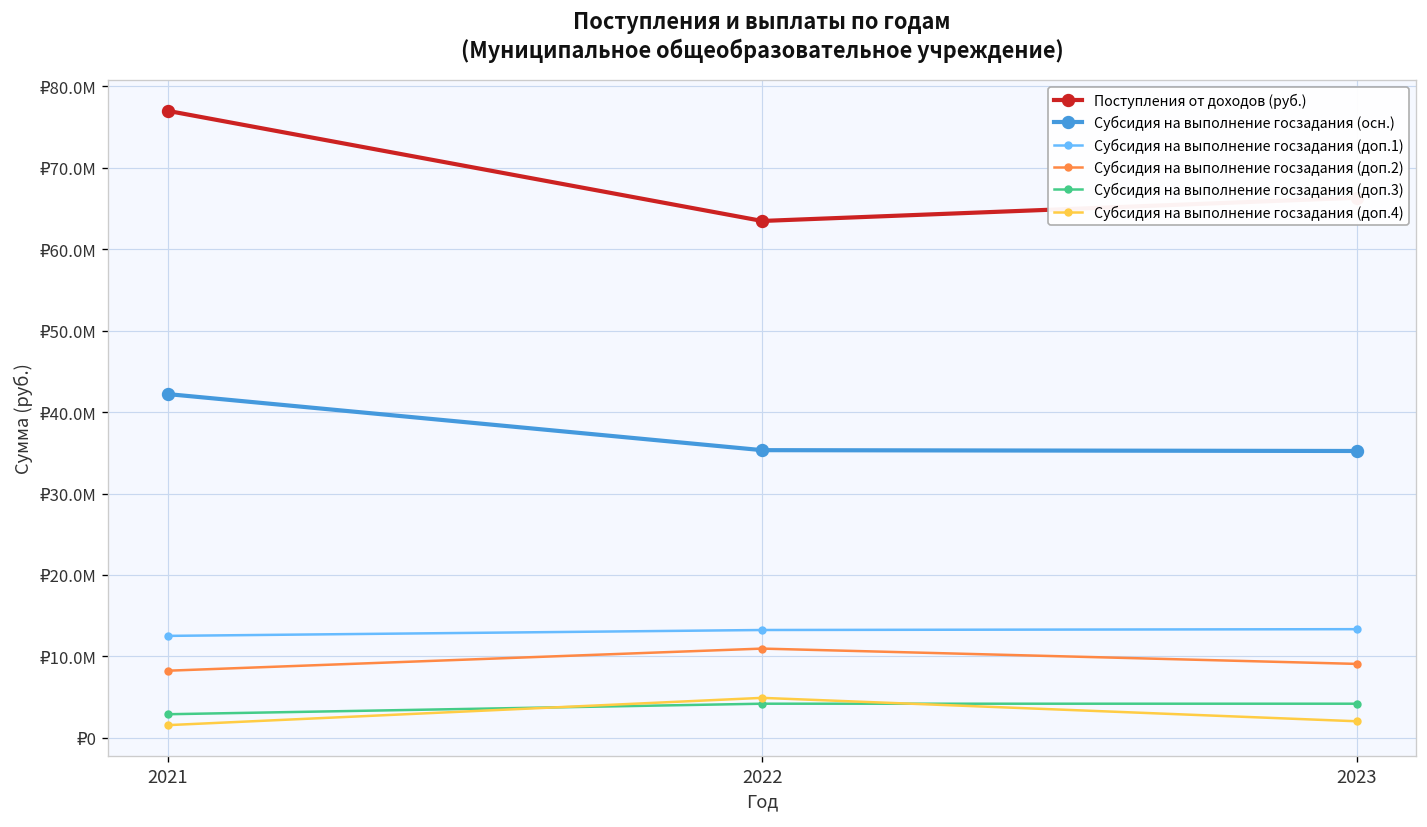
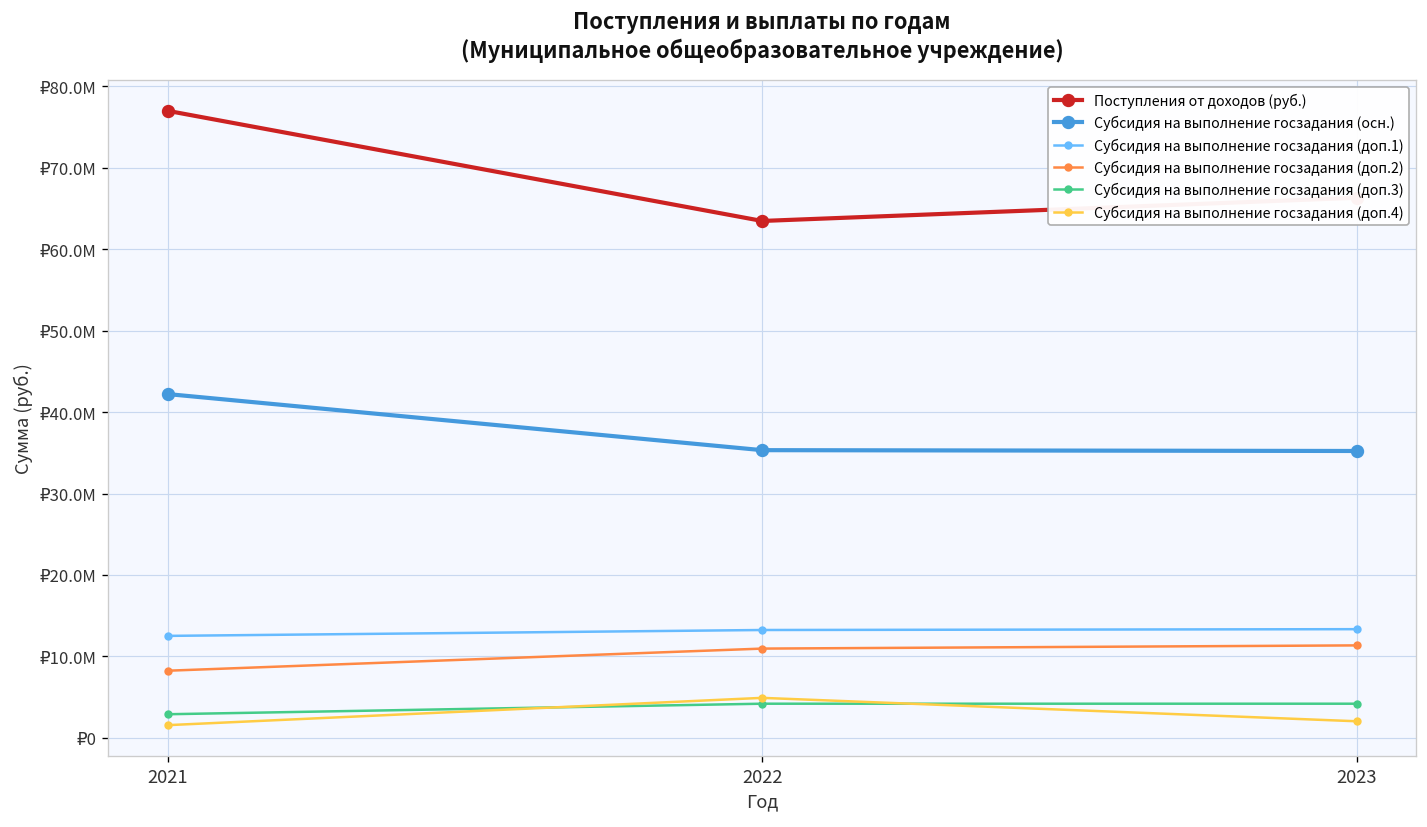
Субсидия на выполнение госзадания (доп.2), 2023: ₽9000000 -> ₽11000000
